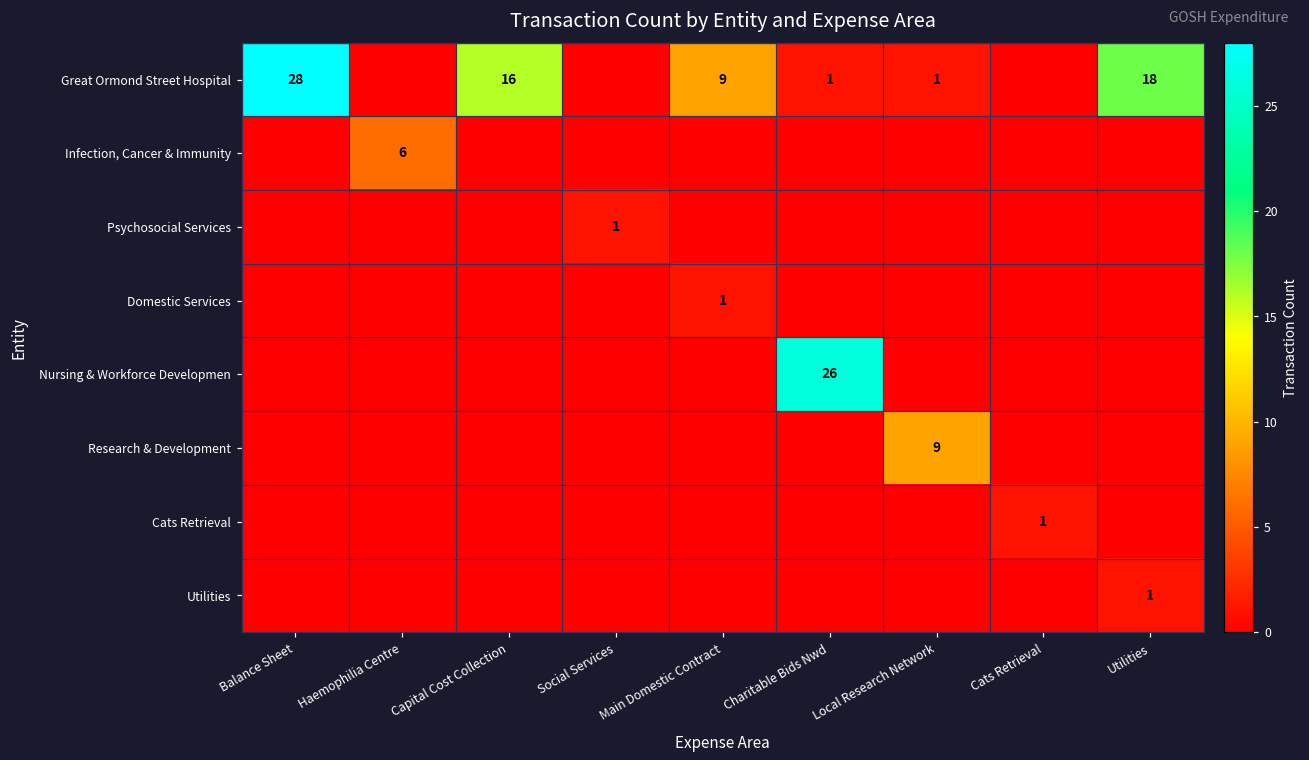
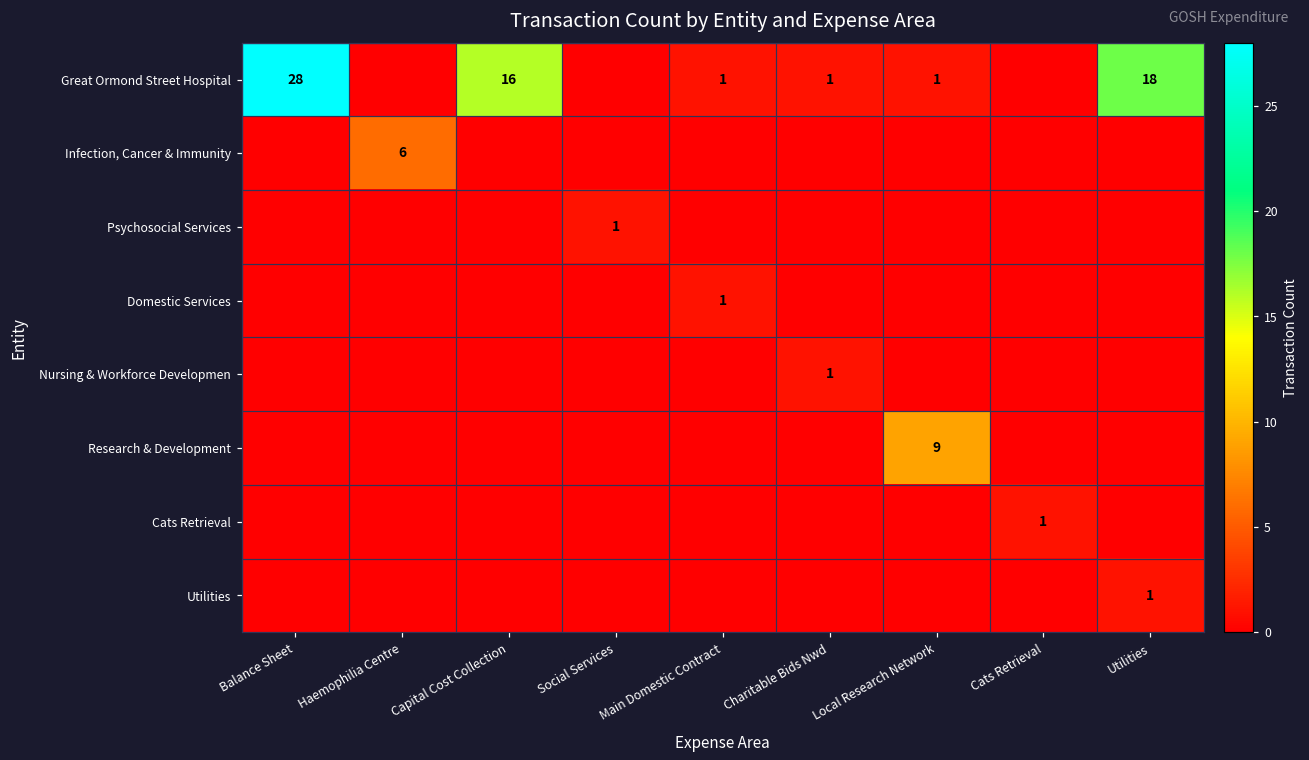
Great Ormond Street Hospital, Main Domestic Contract: 9 -> 1
Nursing & Workforce Developmen, Charitable Bids Nwd: 26 -> 1
